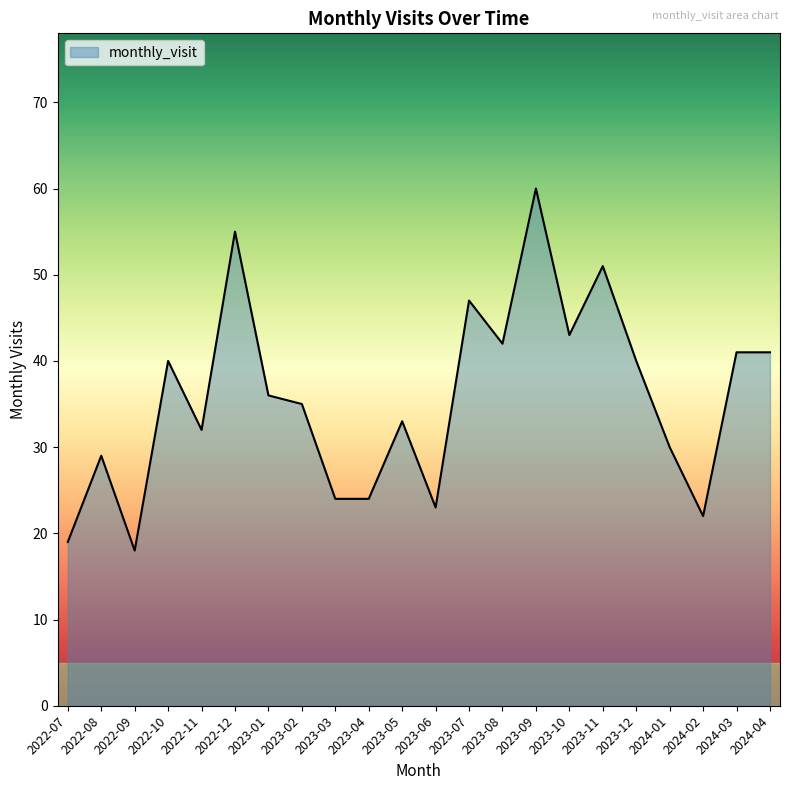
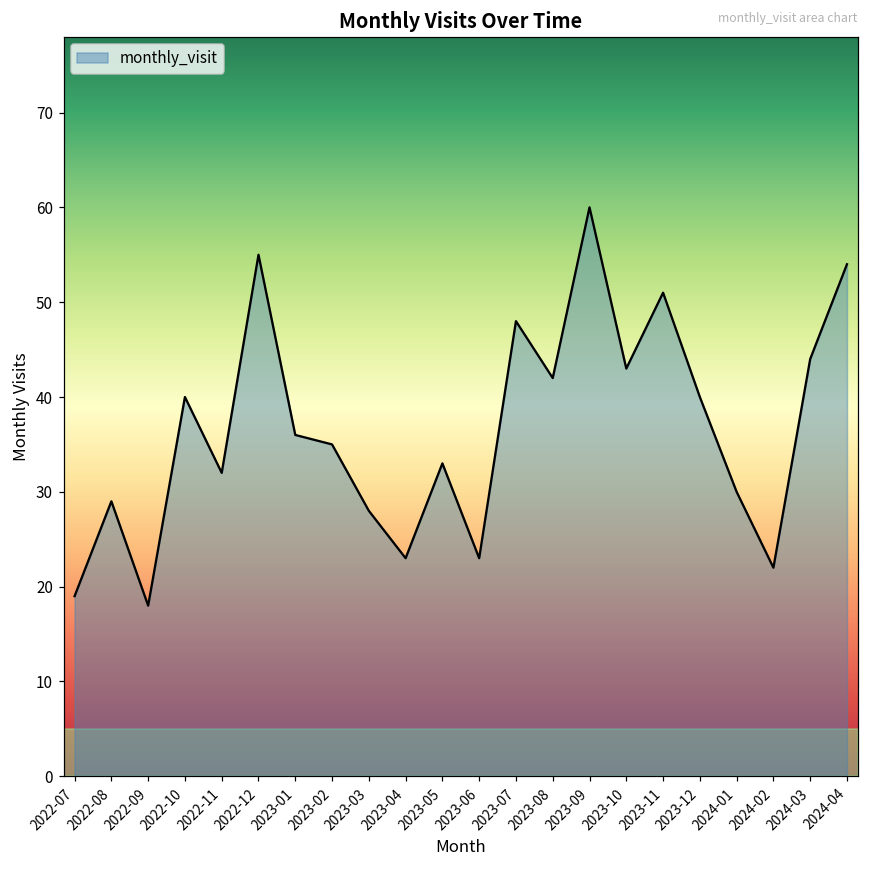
2023-03: 24 -> 28
2023-04: 24 -> 23
2023-07: 47 -> 48
2024-03: 41 -> 44
2024-04: 41 -> 54
